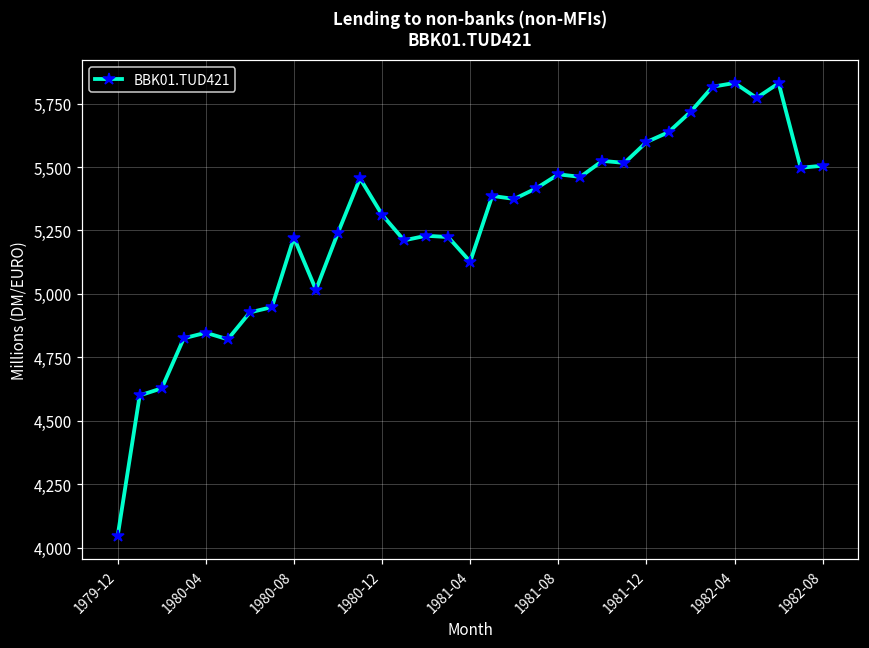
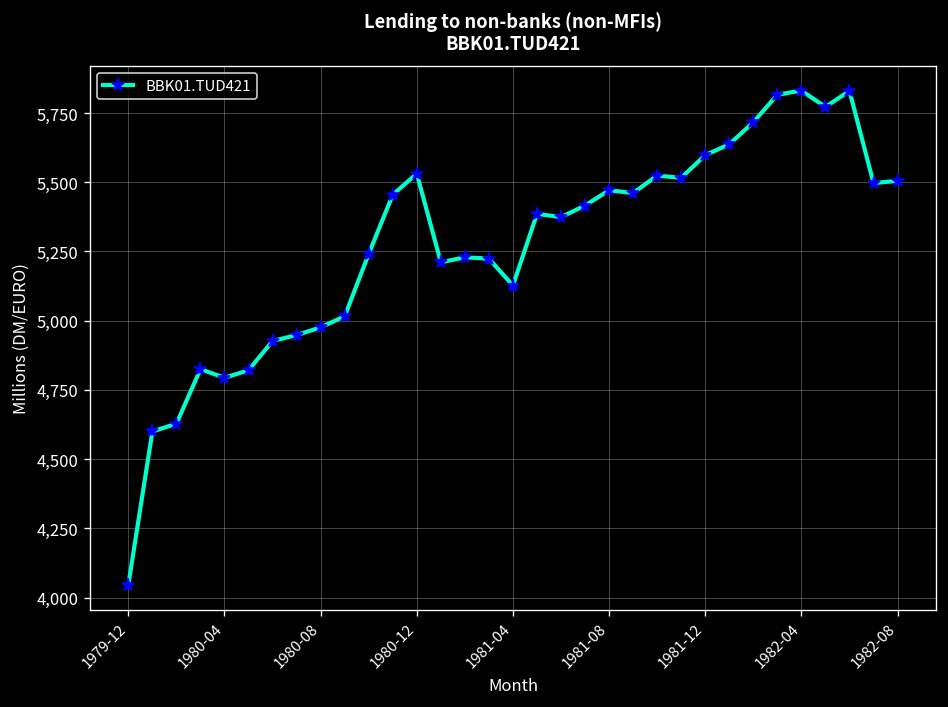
1980-04: 4,850 -> 4,790
1980-08: 5,220 -> 4,980
1980-12: 5,310 -> 5,530
